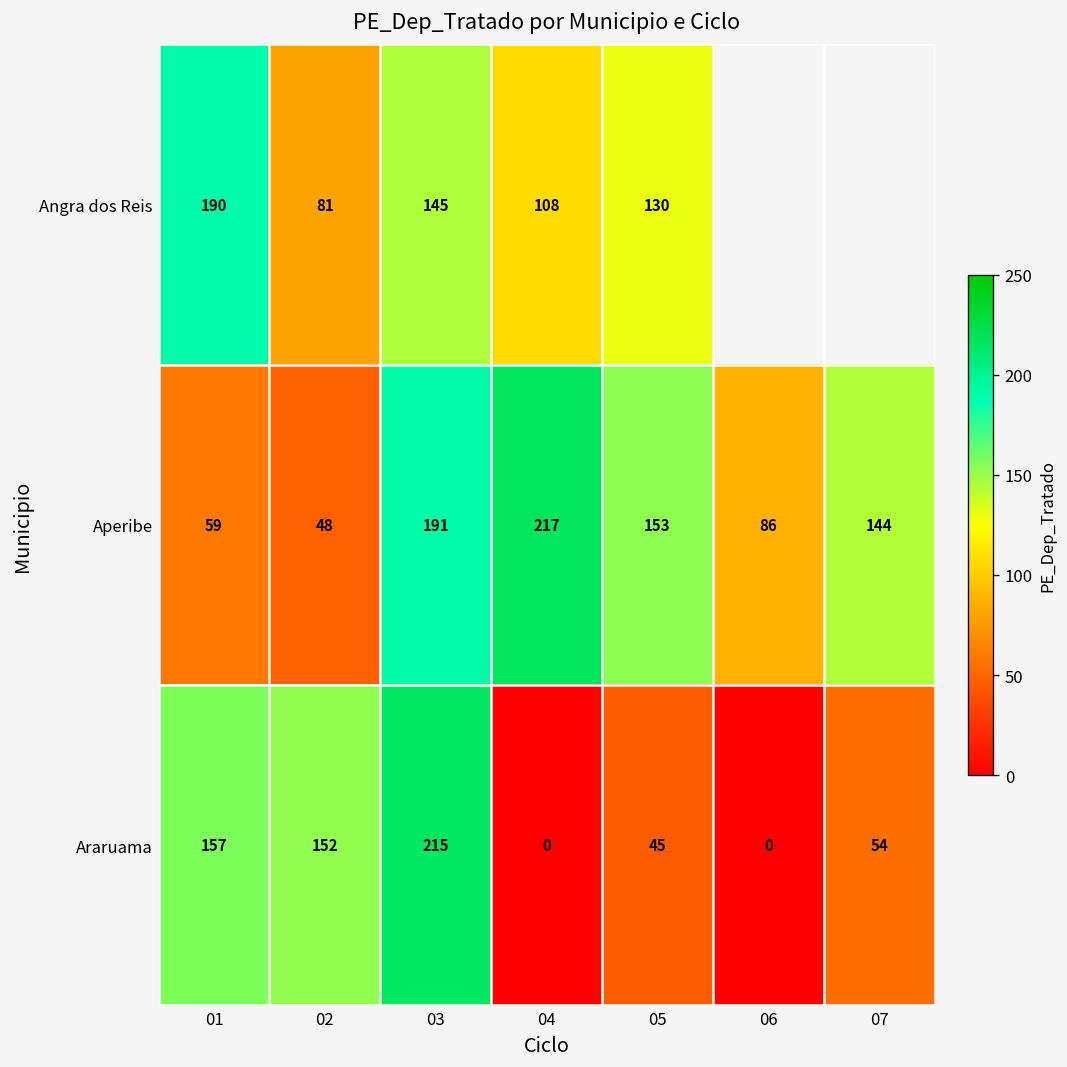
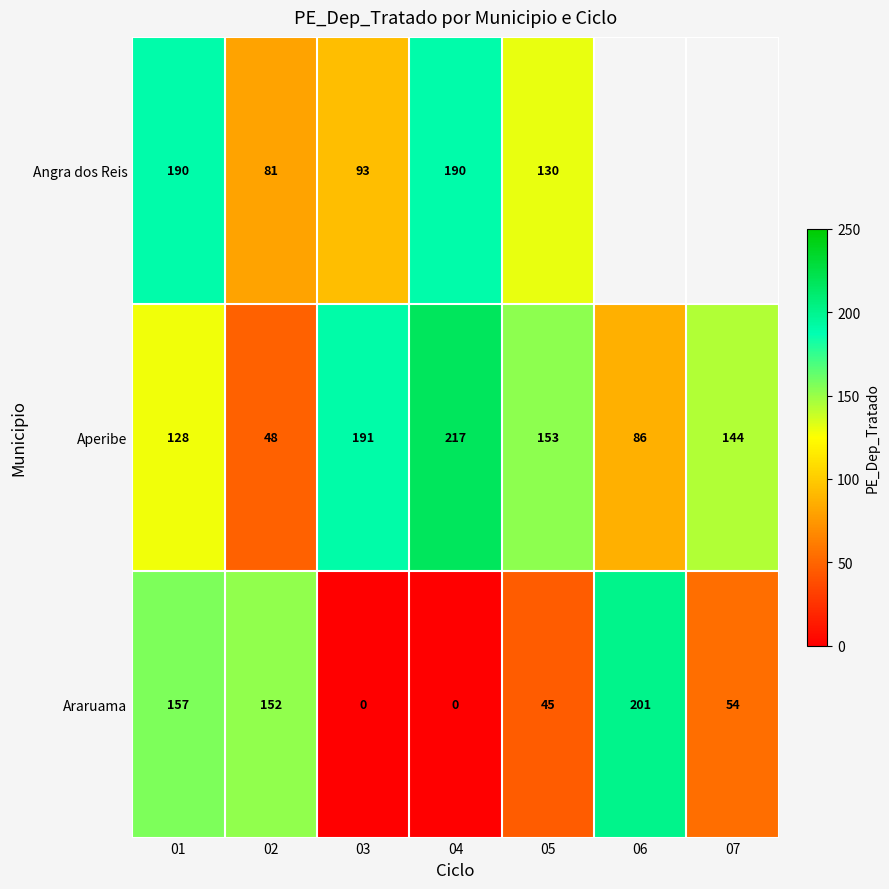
Angra dos Reis, 03: 145 -> 93
Angra dos Reis, 04: 108 -> 190
Aperibe, 01: 59 -> 128
Araruama, 03: 215 -> 0
Araruama, 06: 0 -> 201
